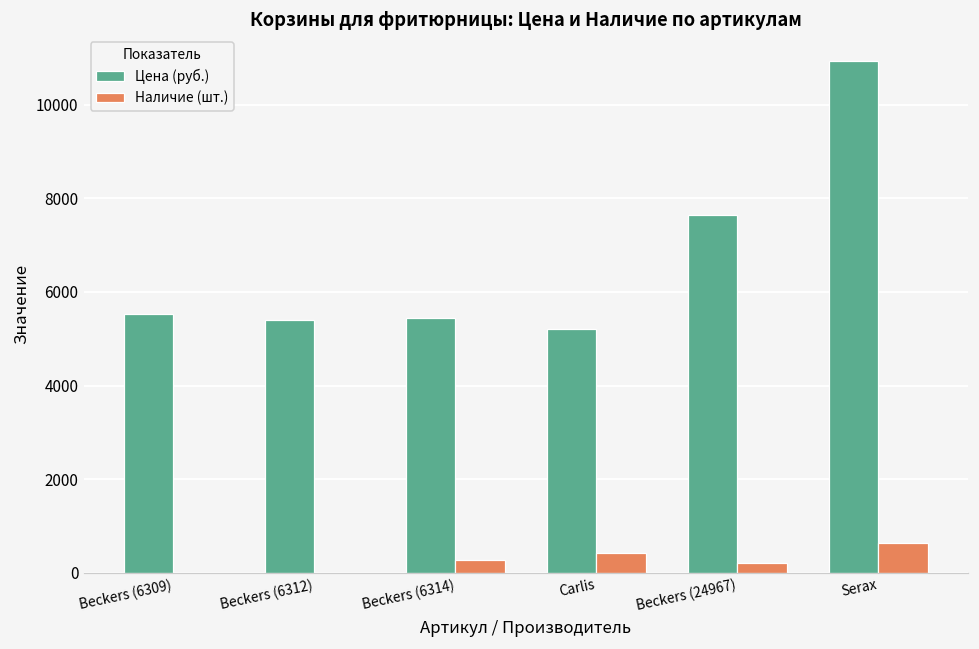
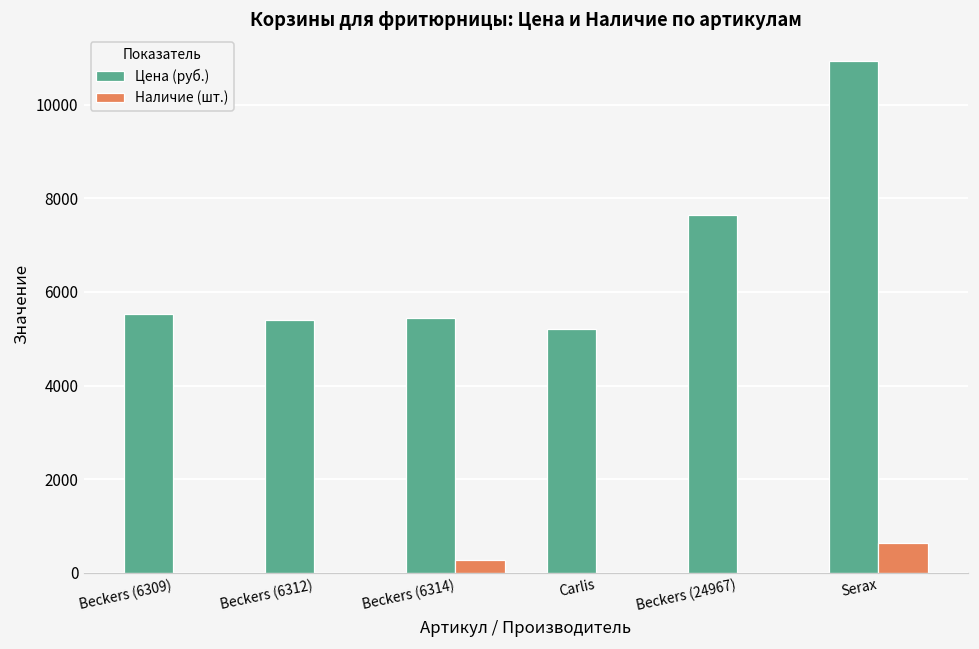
Наличие (шт.), Carlis: 400 -> 0
Наличие (шт.), Beckers (24967): 200 -> 0
